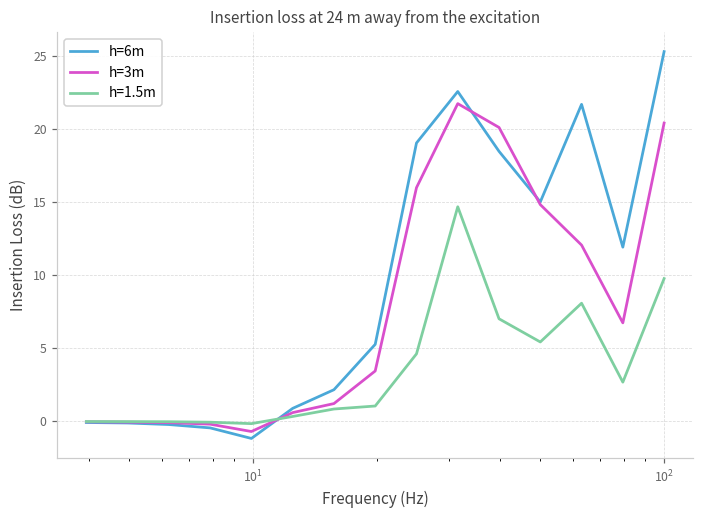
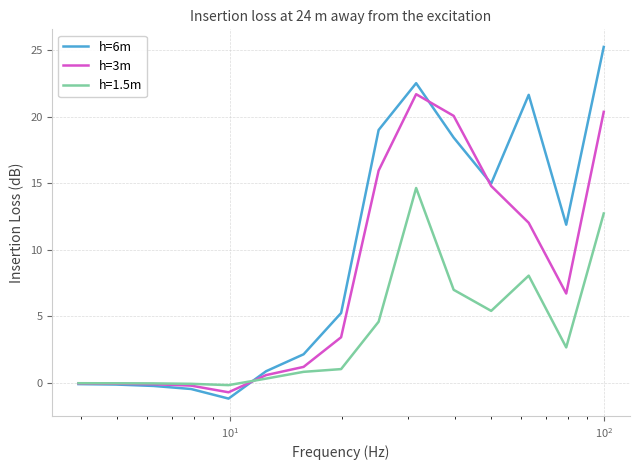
h=1.5m, 10^2: 9.7 -> 12.7
